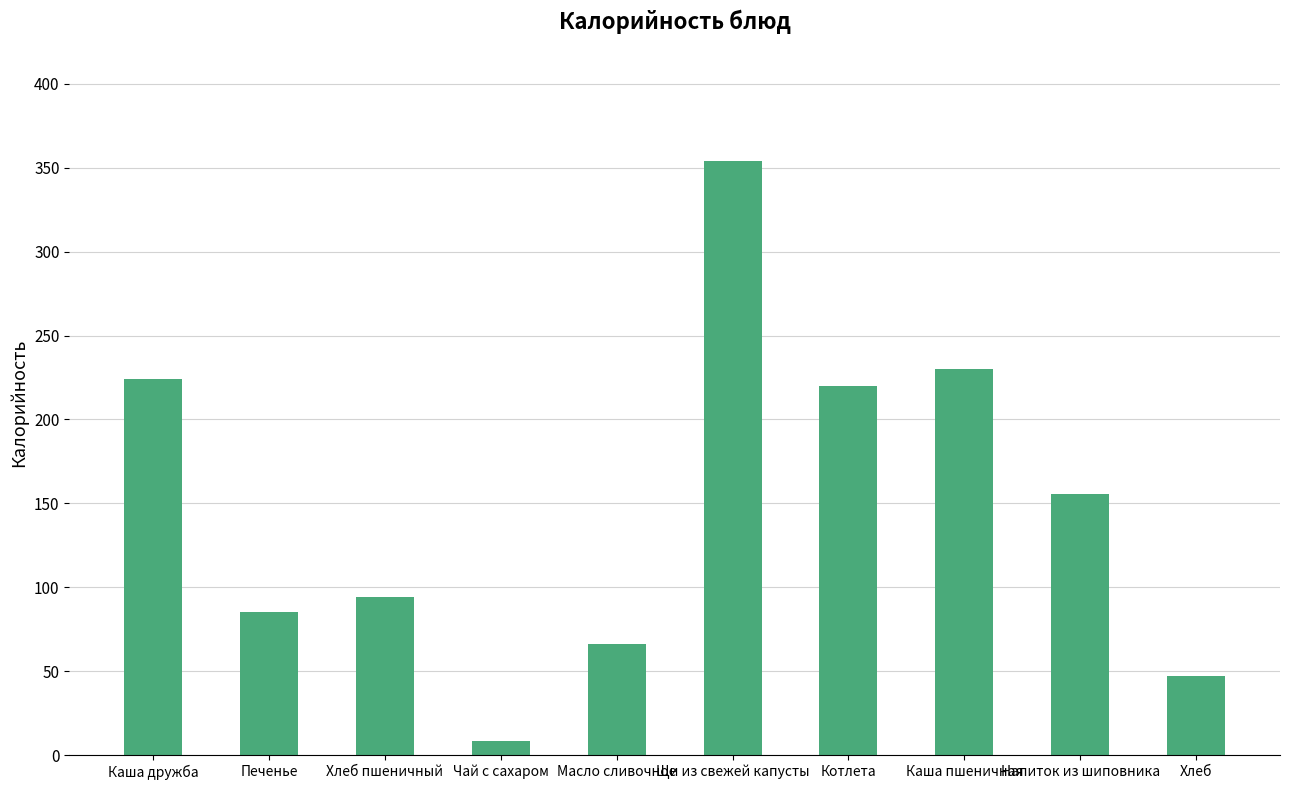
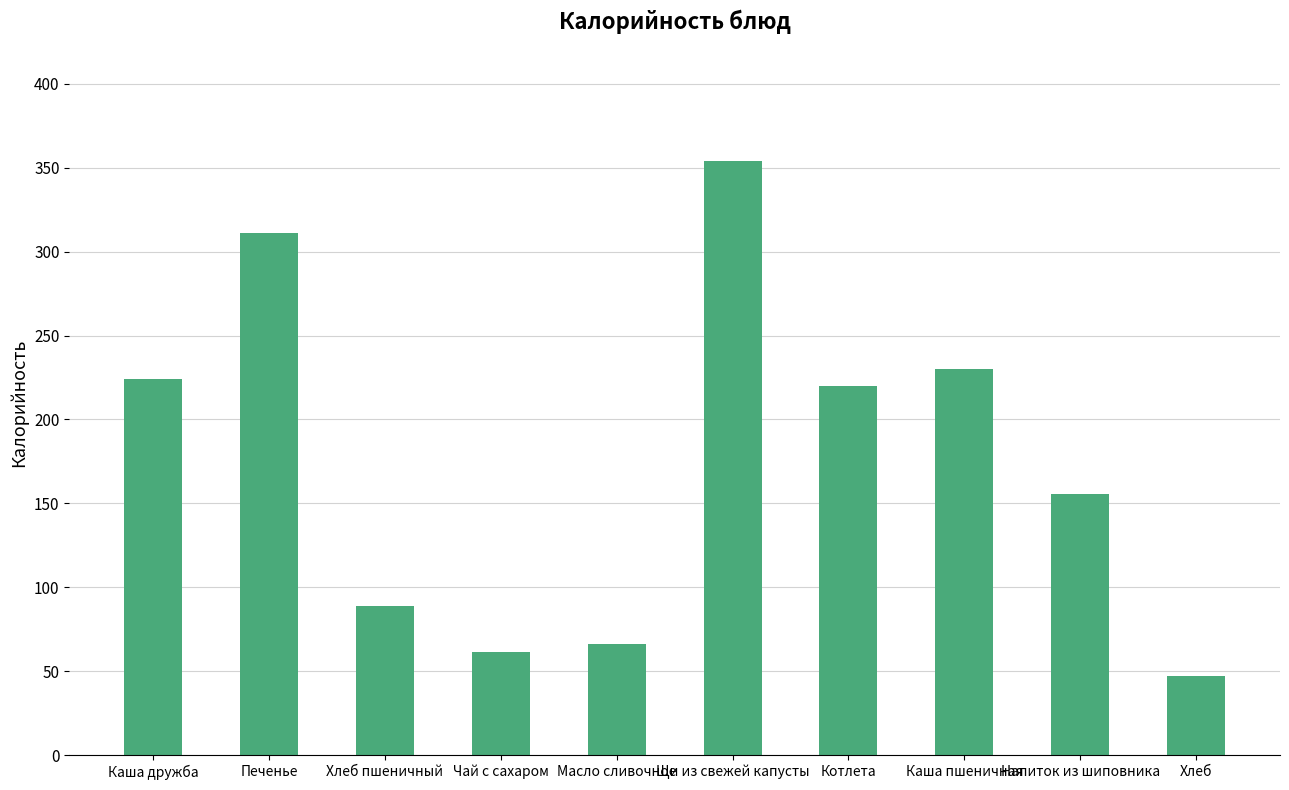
Печенье: 85 -> 311
Хлеб пшеничный: 94 -> 89
Чай с сахаром: 9 -> 61
